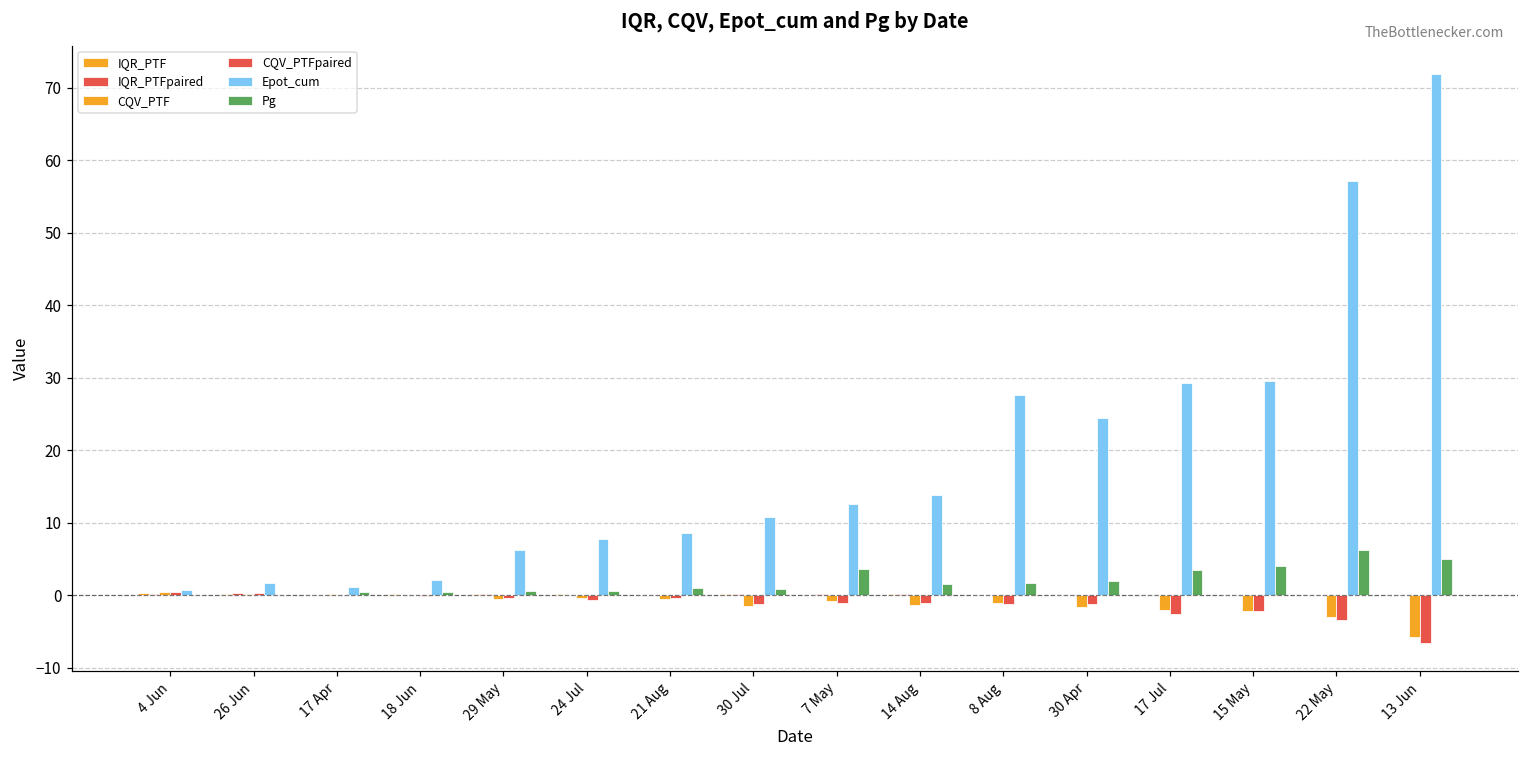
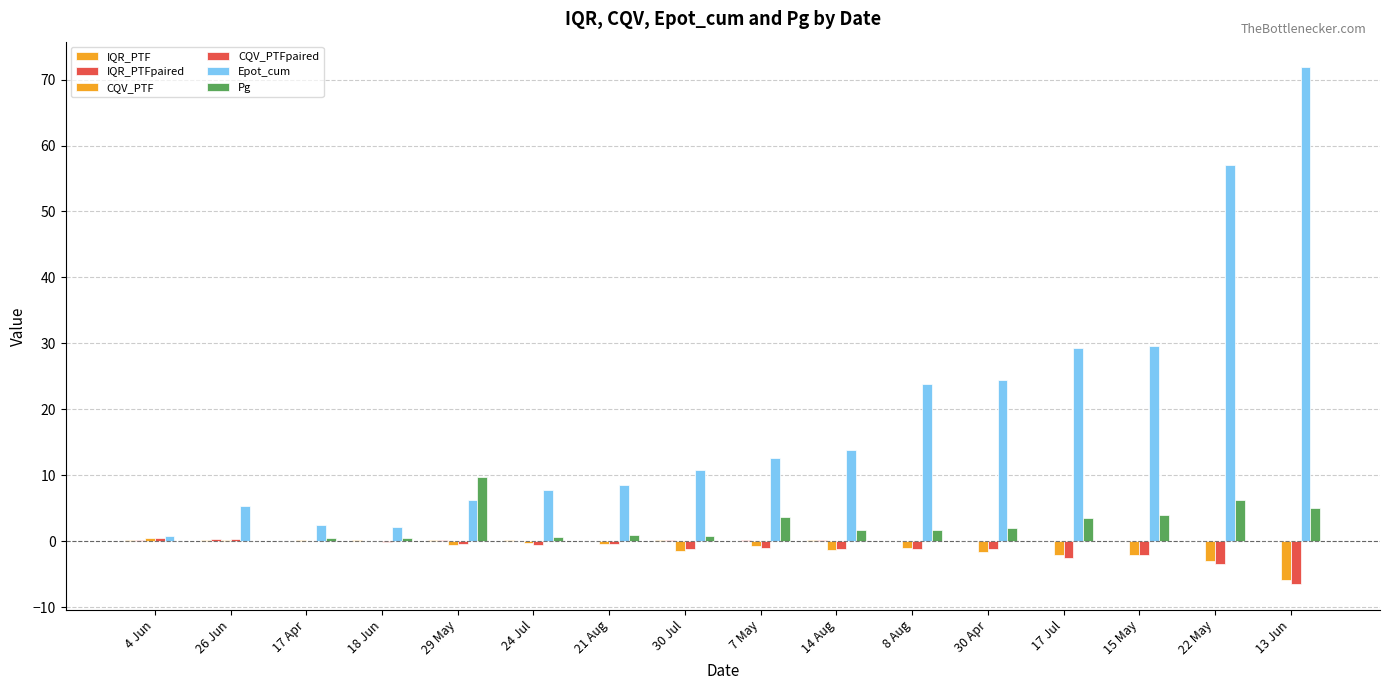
Epot_cum, 26 Jun: 2 -> 5
Epot_cum, 17 Apr: 1 -> 2
Pg, 29 May: 1 -> 10
Epot_cum, 8 Aug: 28 -> 24
